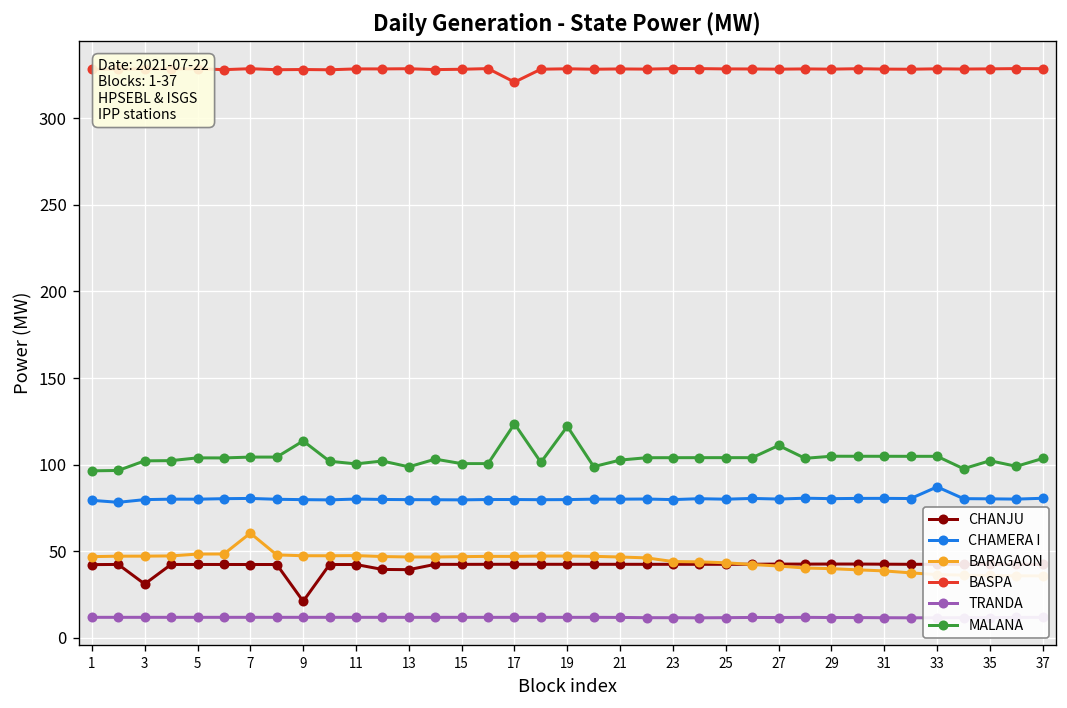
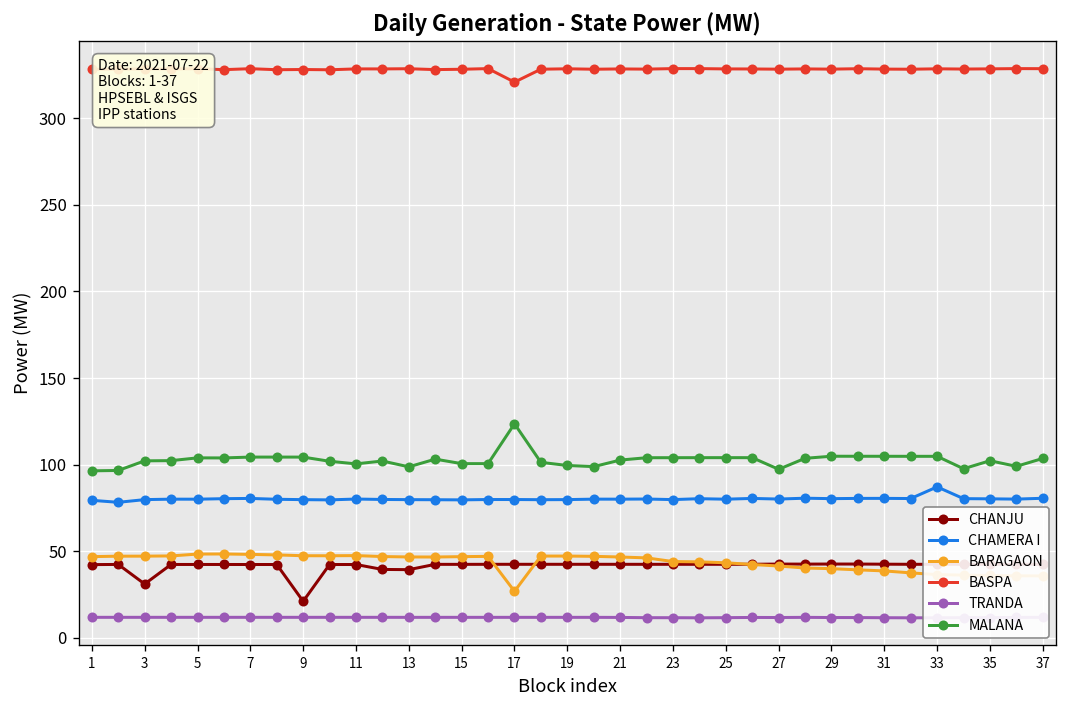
BARAGAON, 7: 61 -> 48
MALANA, 9: 114 -> 104
BARAGAON, 17: 47 -> 27
MALANA, 19: 122 -> 100
MALANA, 27: 111 -> 97
